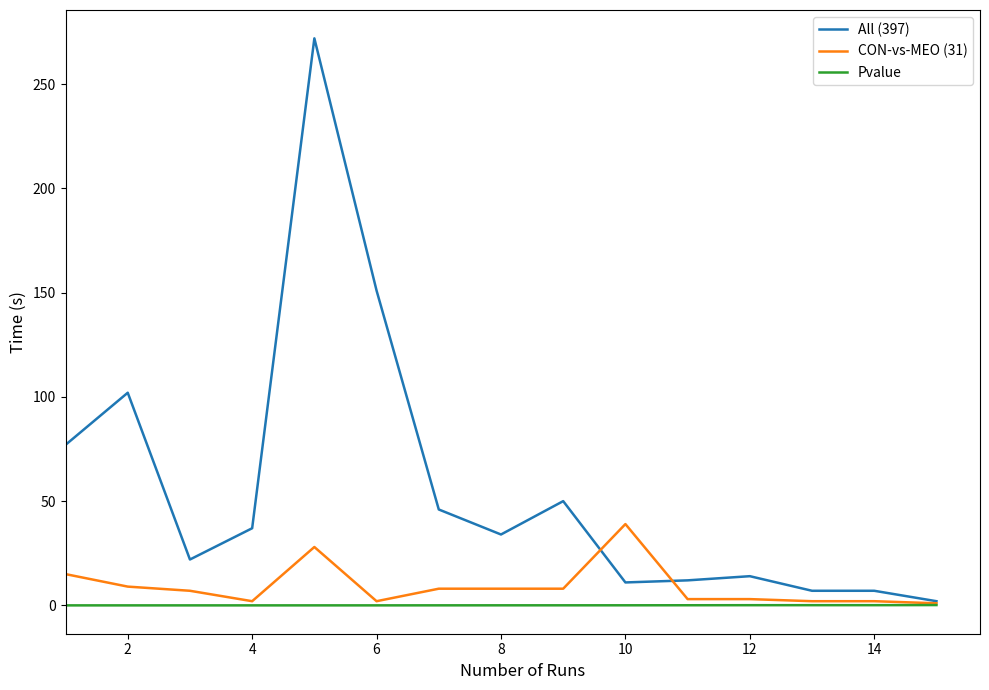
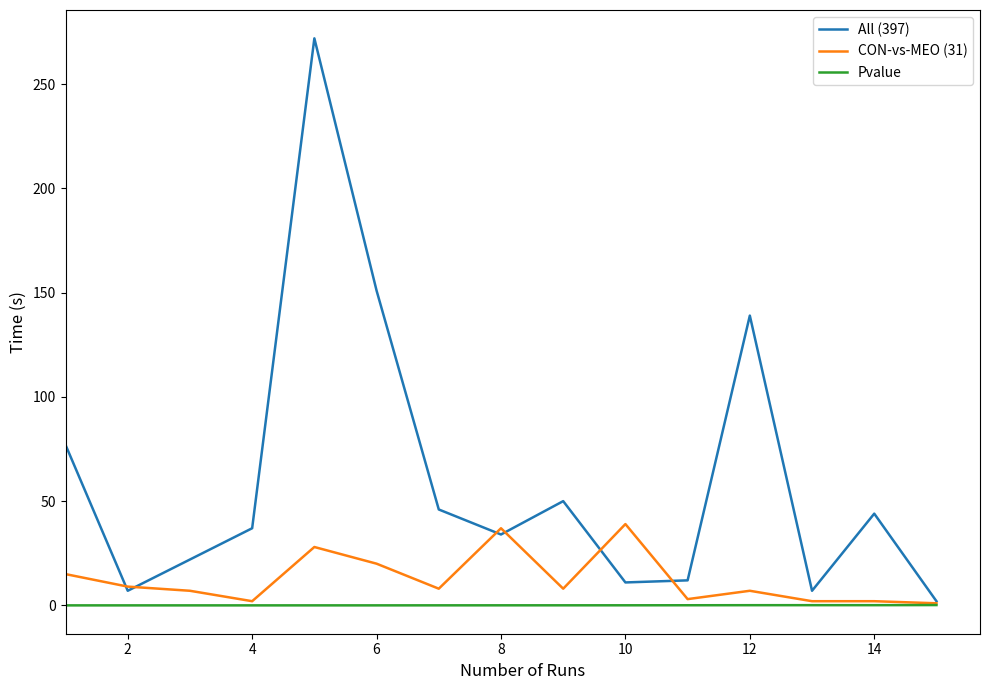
All (397), 2: 102 -> 7
CON-vs-MEO (31), 6: 2 -> 20
CON-vs-MEO (31), 8: 8 -> 37
All (397), 12: 14 -> 139
CON-vs-MEO (31), 12: 3 -> 7
All (397), 14: 7 -> 44
